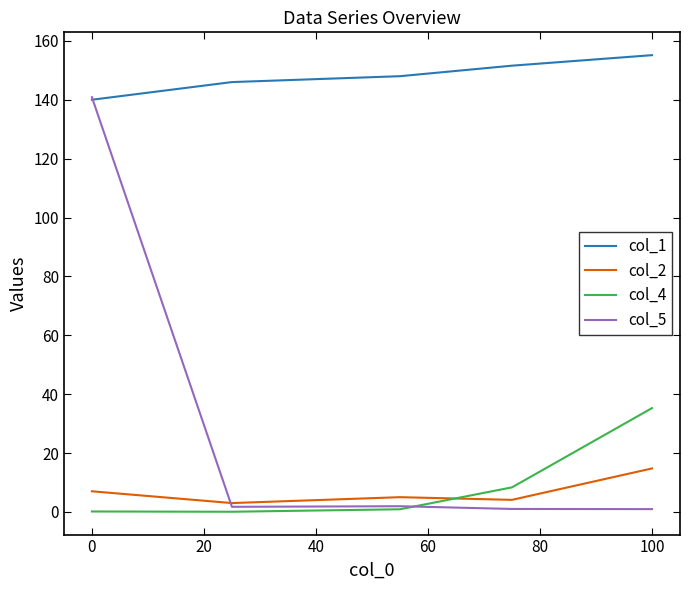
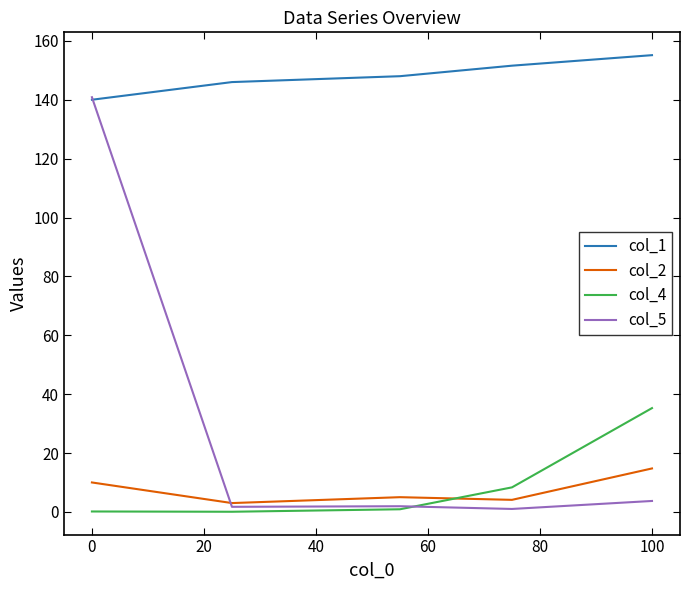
col_2, 0: 7 -> 10
col_5, 100: 1 -> 4
